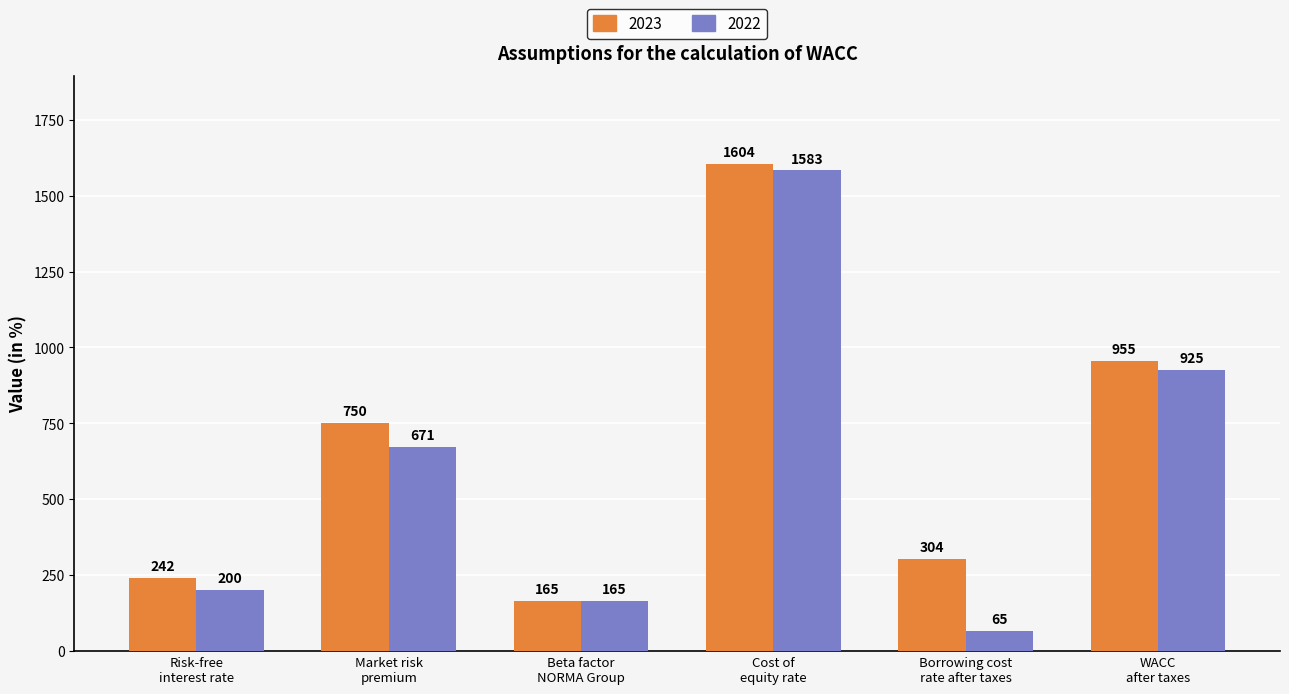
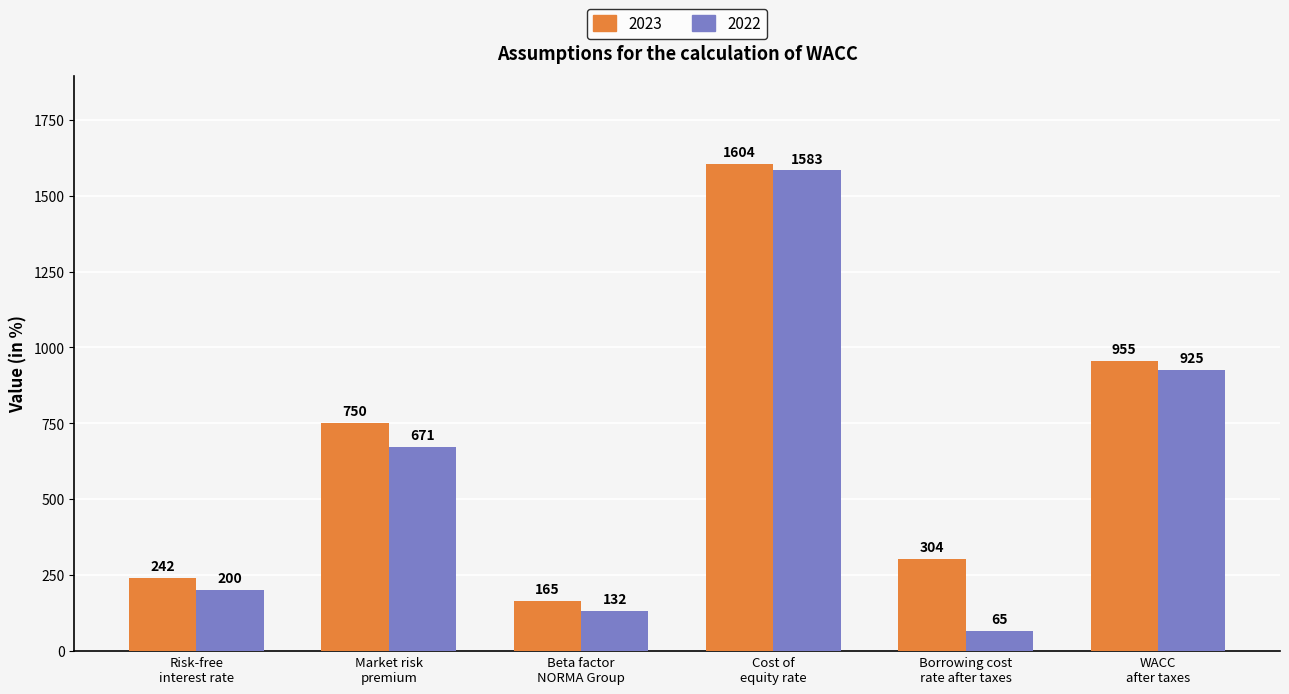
2022, Beta factor NORMA Group: 165 -> 132
